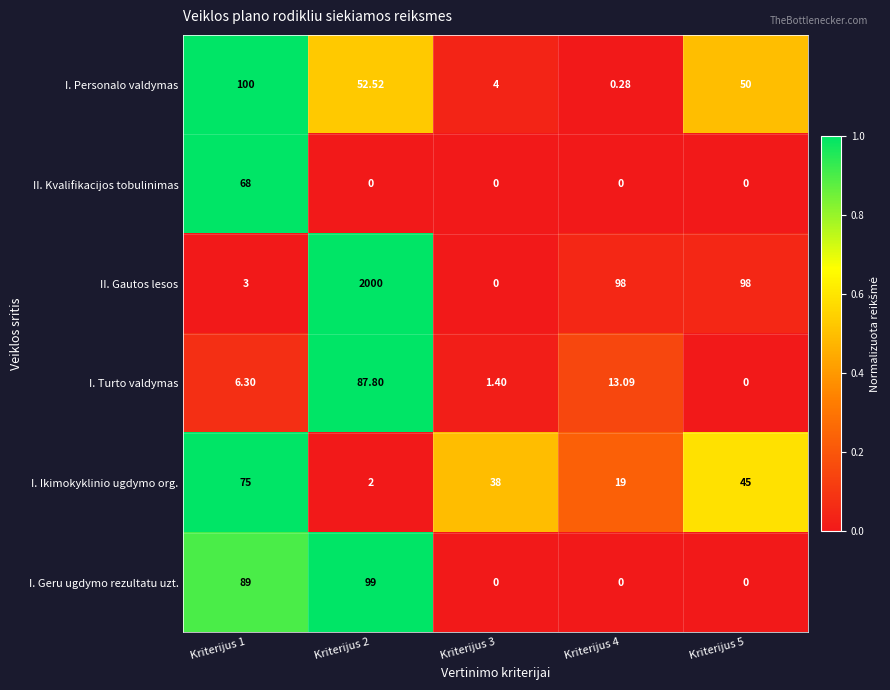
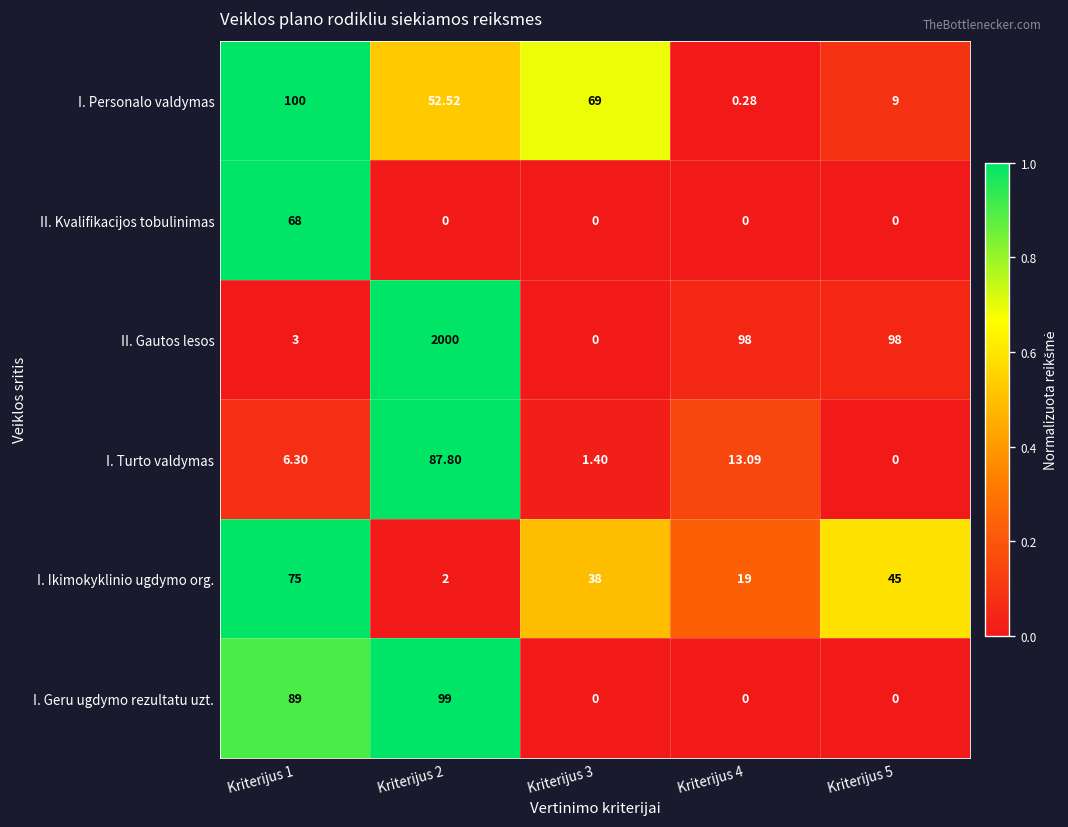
I. Personalo valdymas, Kriterijus 3: 4 -> 69
I. Personalo valdymas, Kriterijus 5: 50 -> 9
